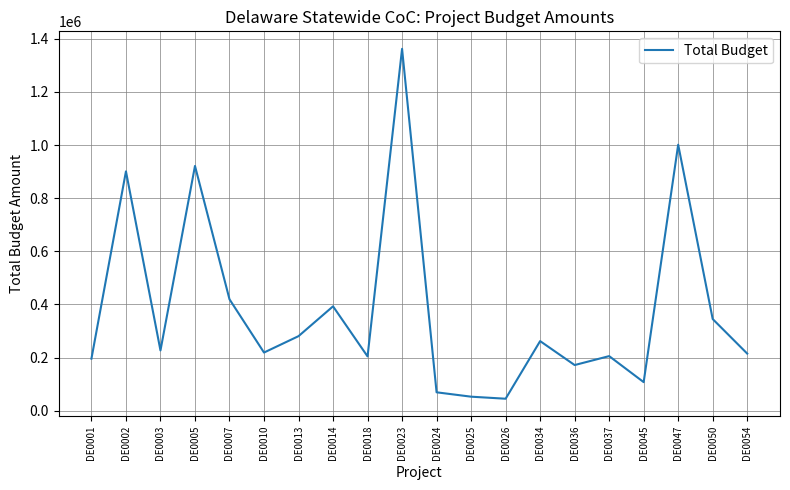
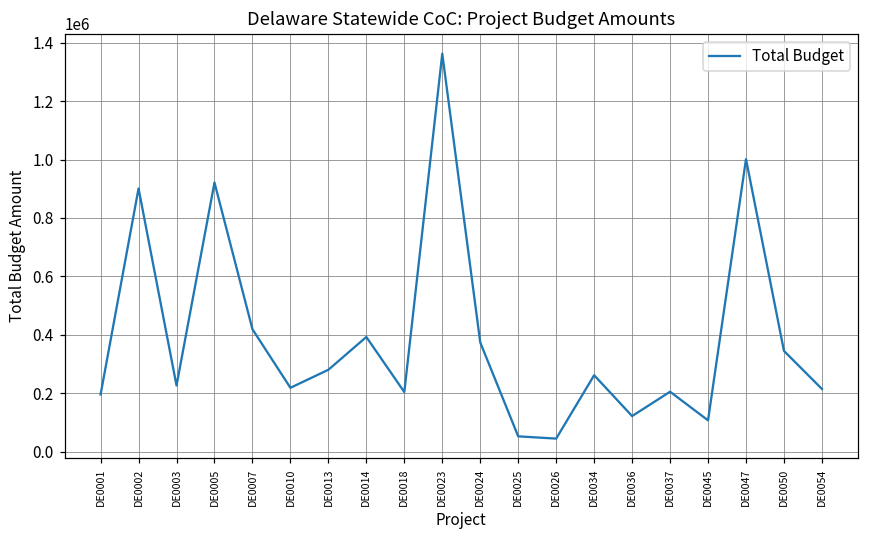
DE0024: 70000 -> 370000
DE0036: 170000 -> 120000
